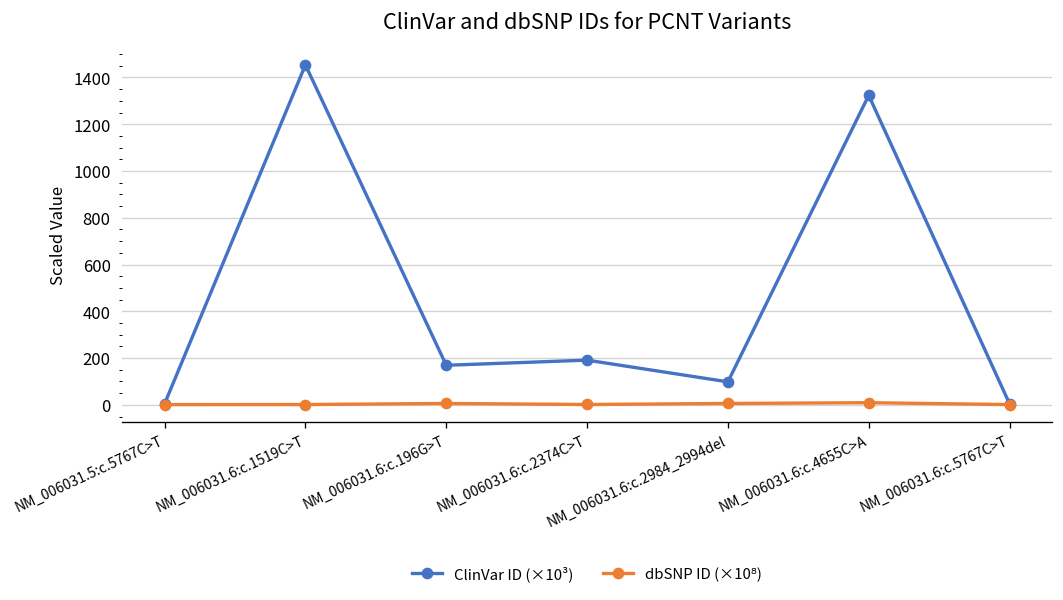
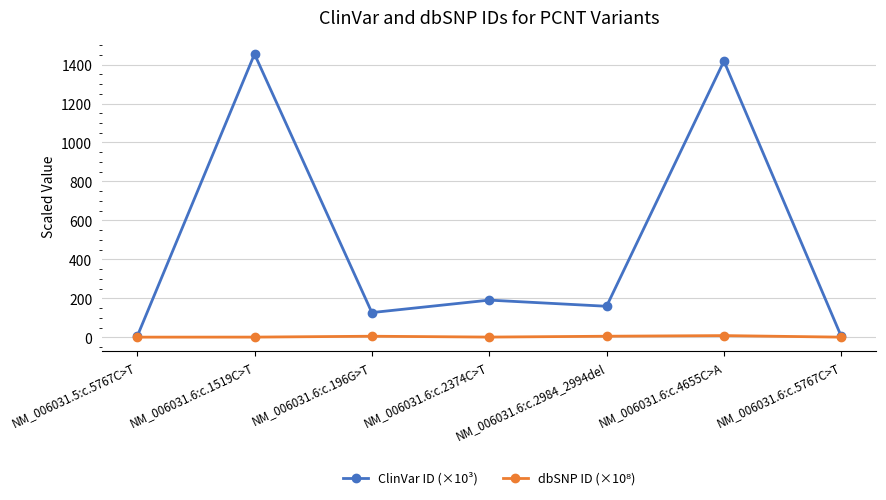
ClinVar ID (×10³), NM_006031.6:c.196G>T: 170 -> 130
ClinVar ID (×10³), NM_006031.6:c.2984_2994del: 100 -> 160
ClinVar ID (×10³), NM_006031.6:c.4655C>A: 1320 -> 1420
